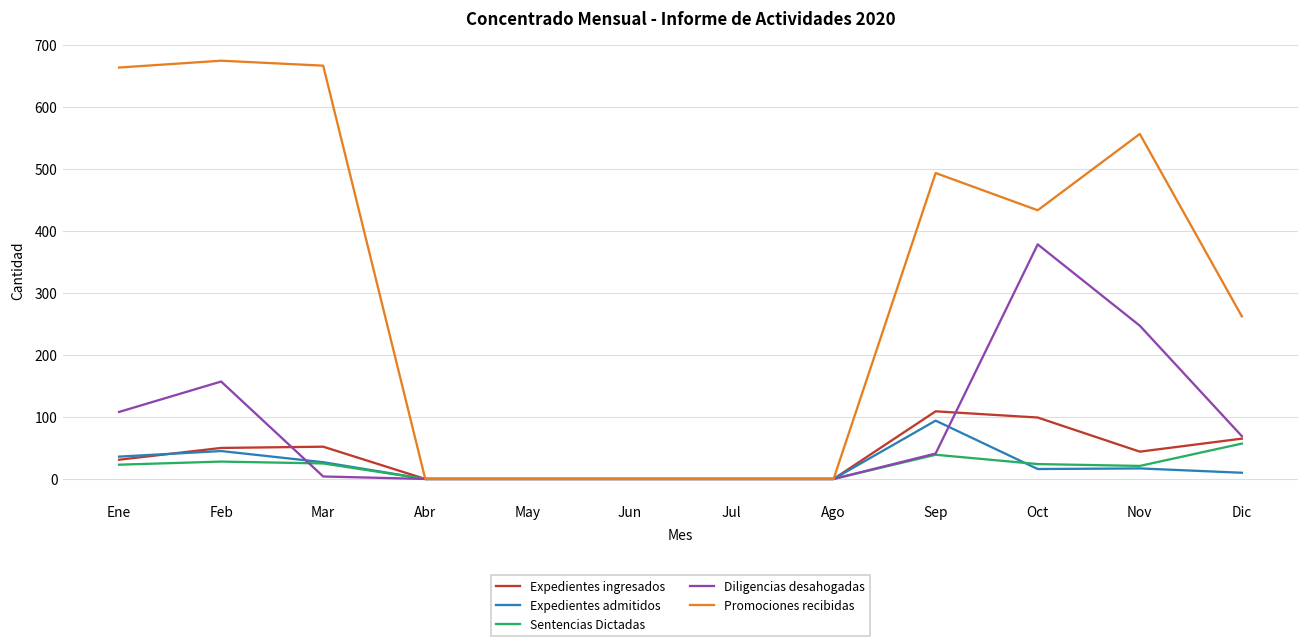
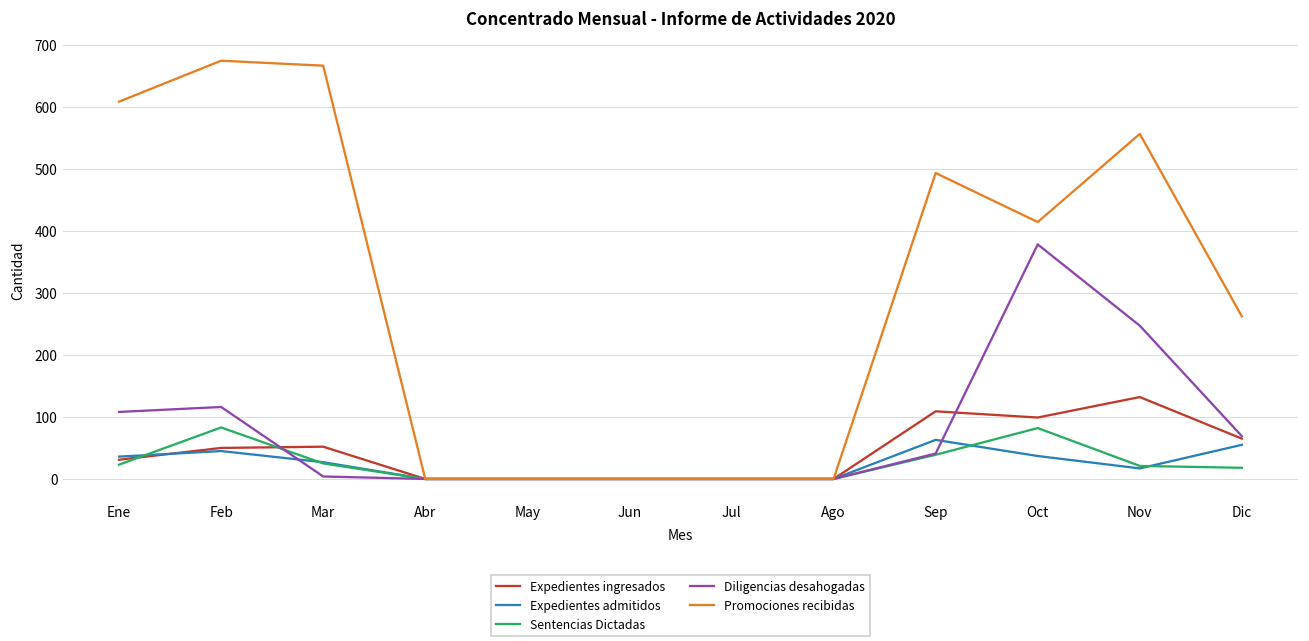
Promociones recibidas, Ene: 660 -> 610
Sentencias Dictadas, Feb: 30 -> 80
Diligencias desahogadas, Feb: 160 -> 120
Expedientes admitidos, Sep: 90 -> 60
Expedientes admitidos, Oct: 20 -> 40
Sentencias Dictadas, Oct: 20 -> 80
Promociones recibidas, Oct: 430 -> 410
Expedientes ingresados, Nov: 40 -> 130
Expedientes admitidos, Dic: 10 -> 60
Sentencias Dictadas, Dic: 60 -> 20
